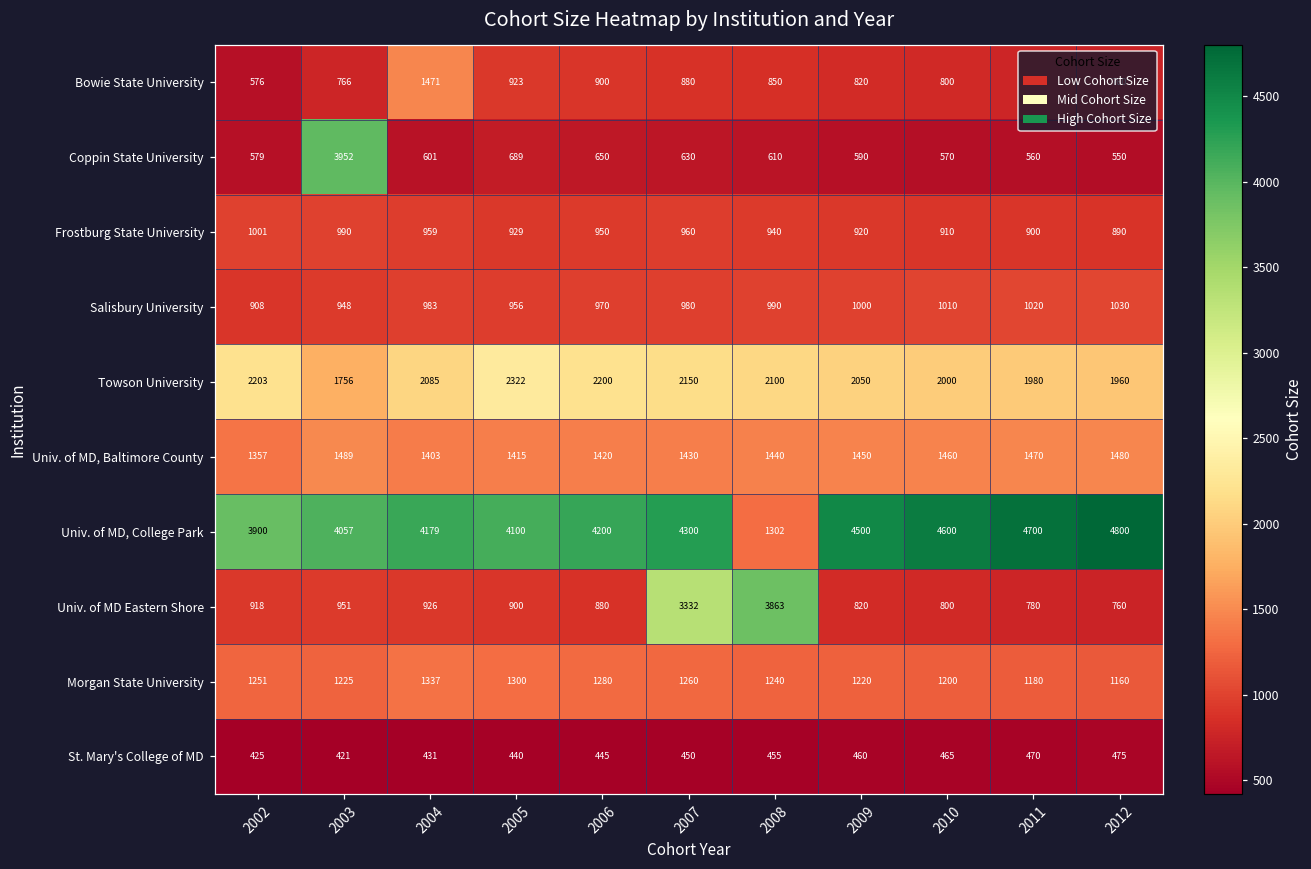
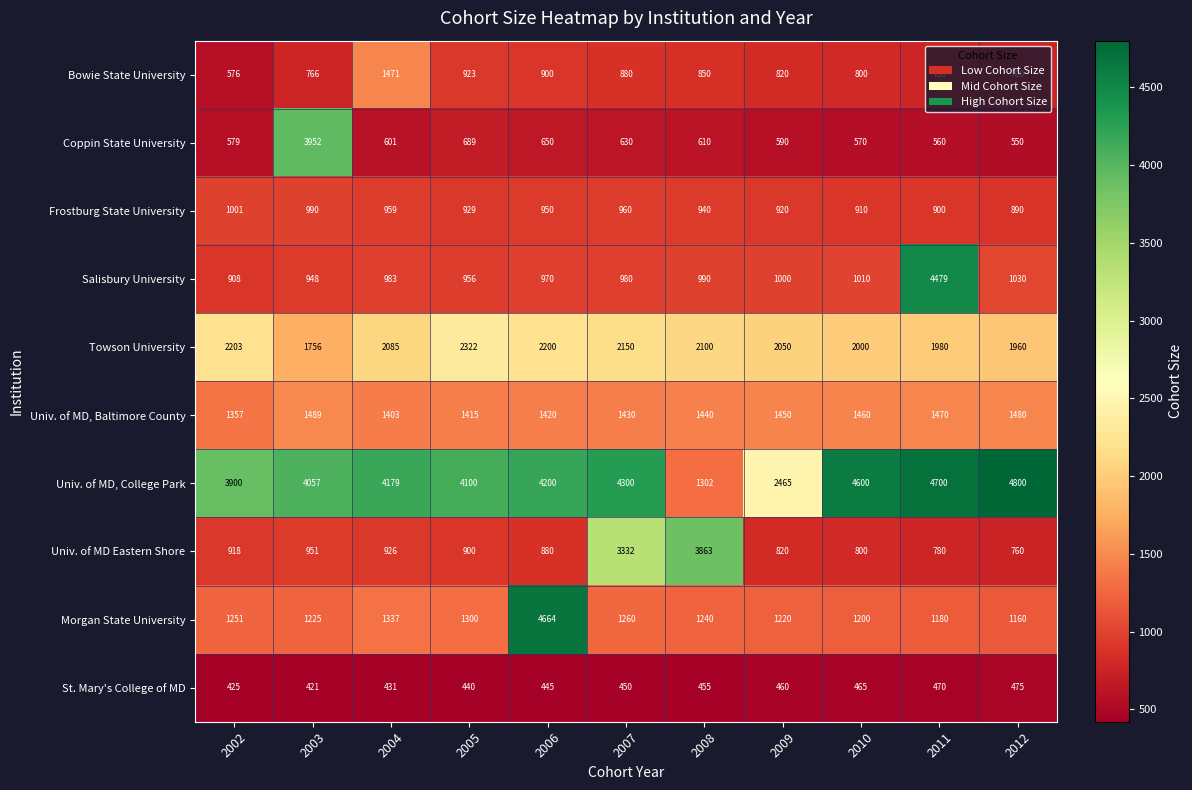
Salisbury University, 2011: 1020 -> 4479
Univ. of MD, College Park, 2009: 4500 -> 2465
Morgan State University, 2006: 1280 -> 4664
